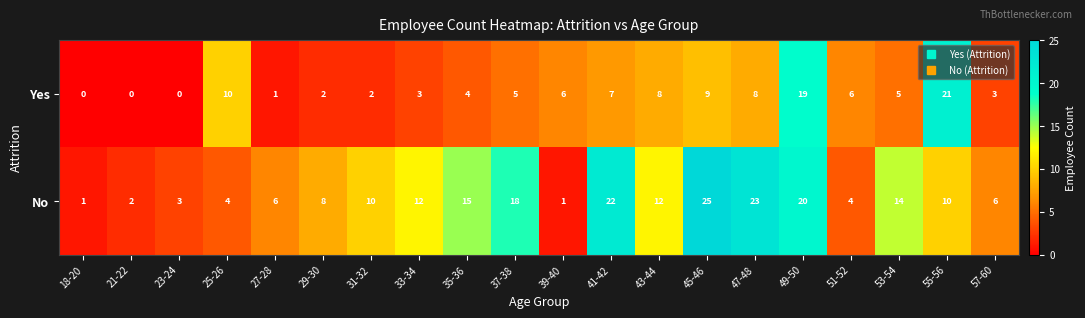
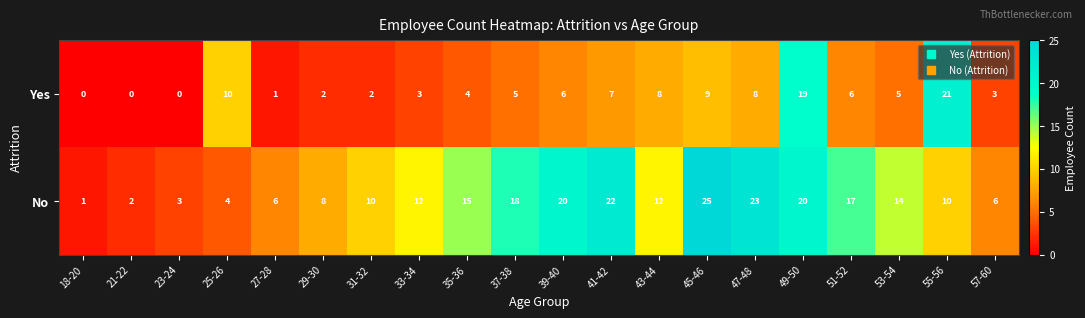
No, 39-40: 1 -> 20
No, 51-52: 4 -> 17
